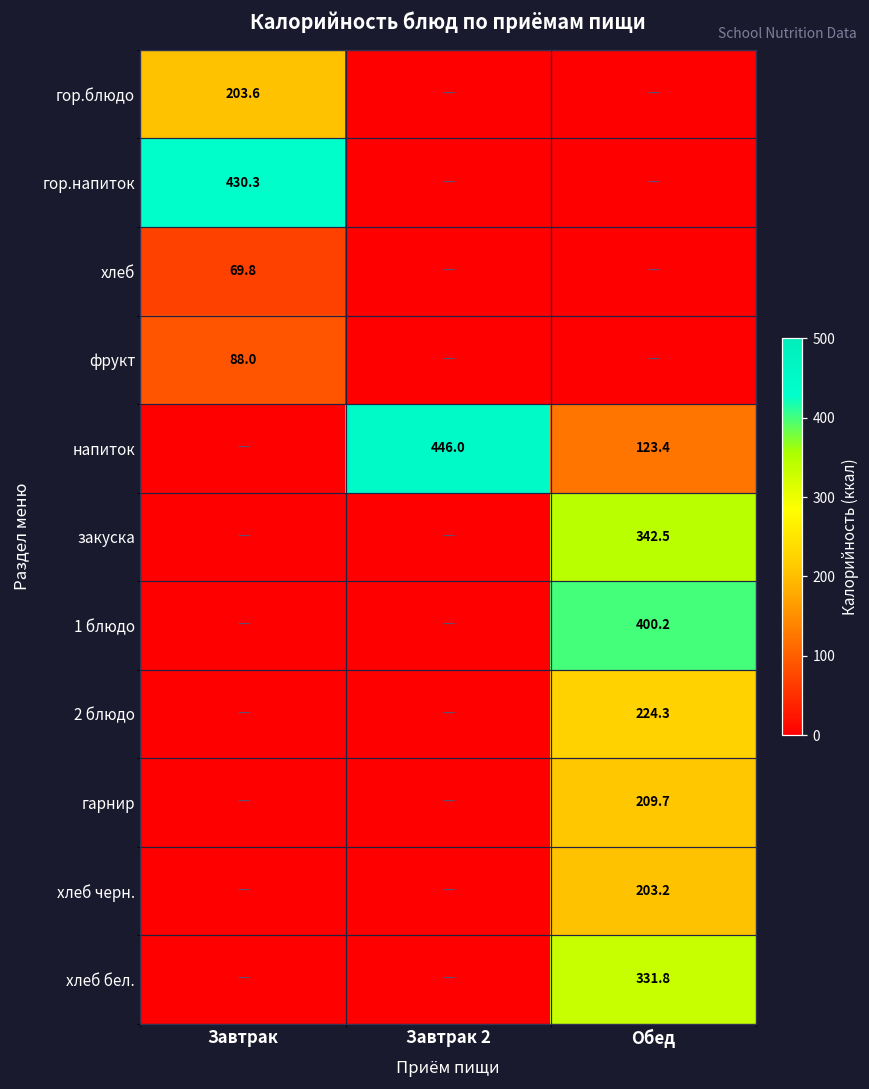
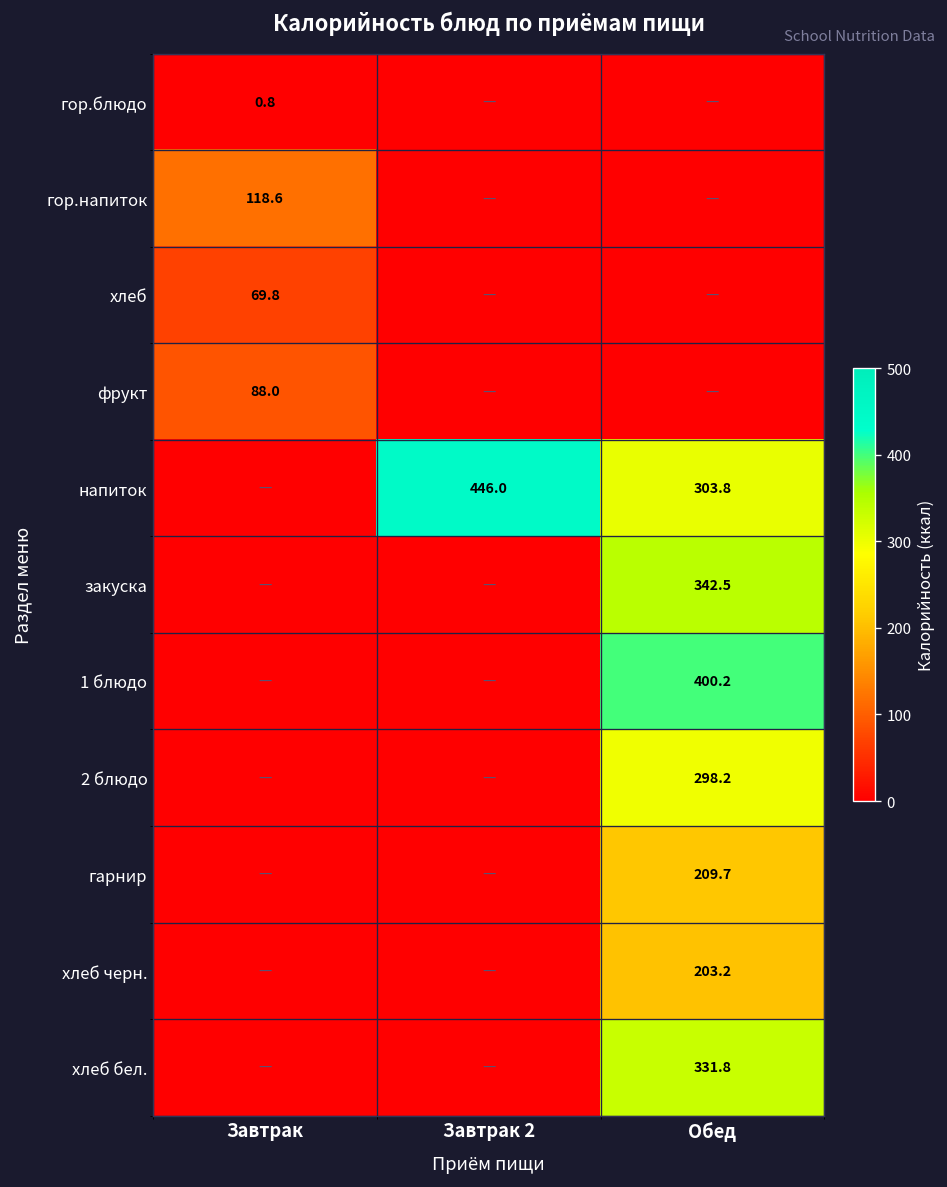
гор.блюдо, Завтрак: 203.6 -> 0.8
гор.напиток, Завтрак: 430.3 -> 118.6
напиток, Обед: 123.4 -> 303.8
2 блюдо, Обед: 224.3 -> 298.2
